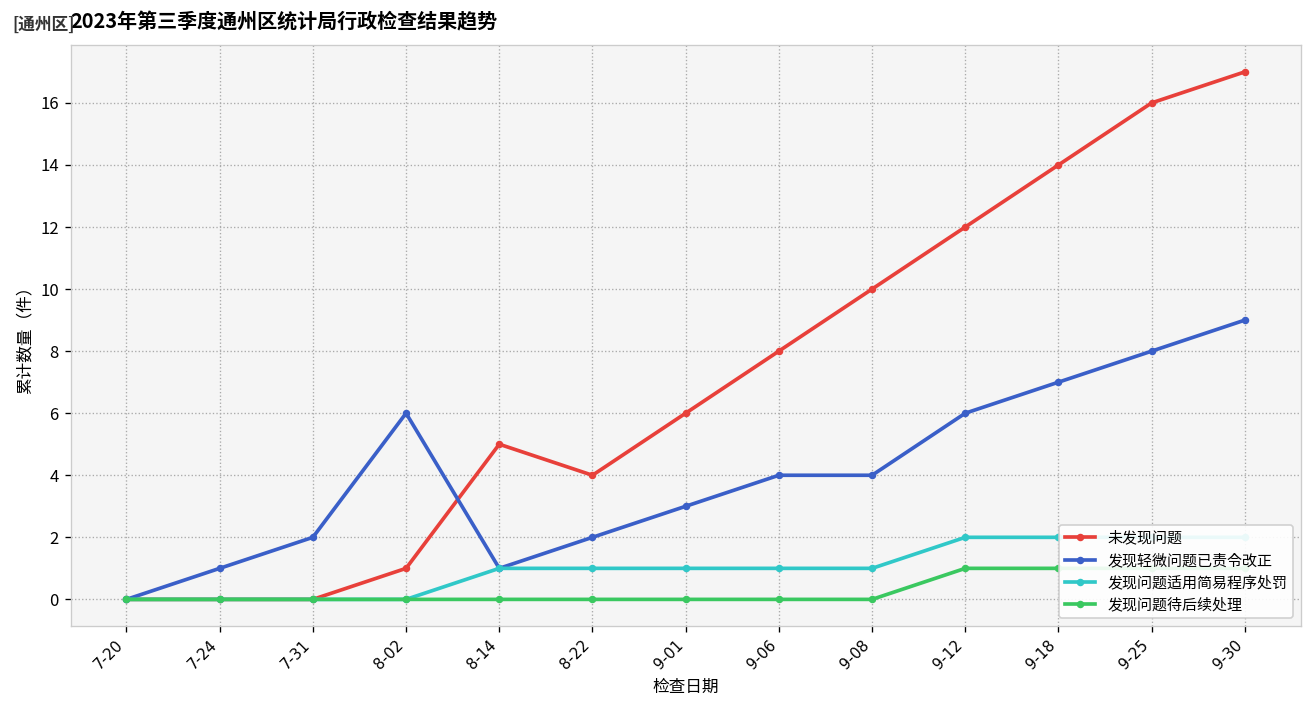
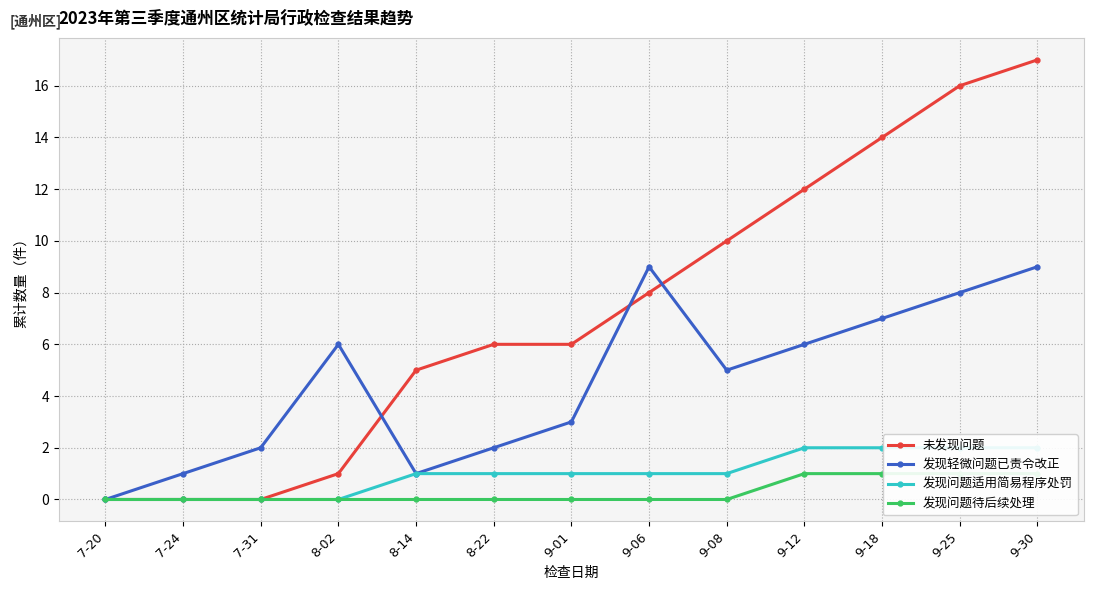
未发现问题, 8-22: 4 -> 6
发现轻微问题已责令改正, 9-06: 4 -> 9
发现轻微问题已责令改正, 9-08: 4 -> 5
